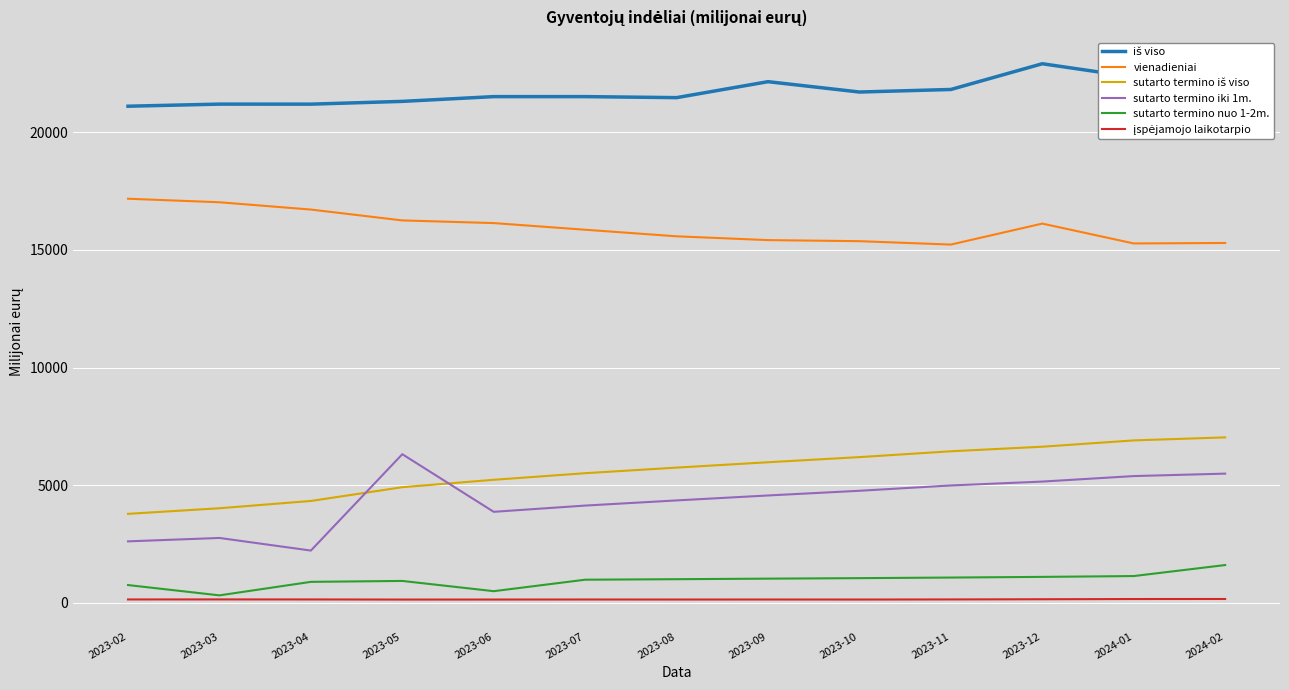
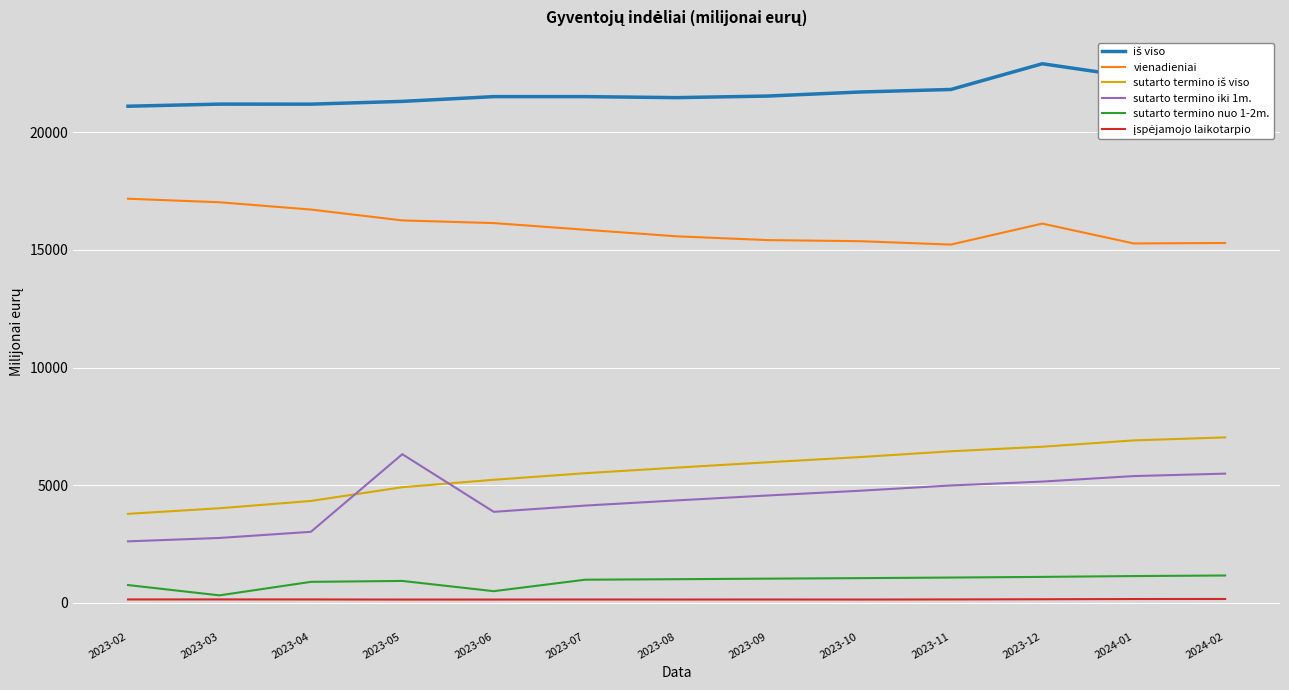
sutarto termino iki 1m., 2023-04: 2200 -> 3000
iš viso, 2023-09: 22100 -> 21500
sutarto termino nuo 1-2m., 2024-02: 1600 -> 1200
